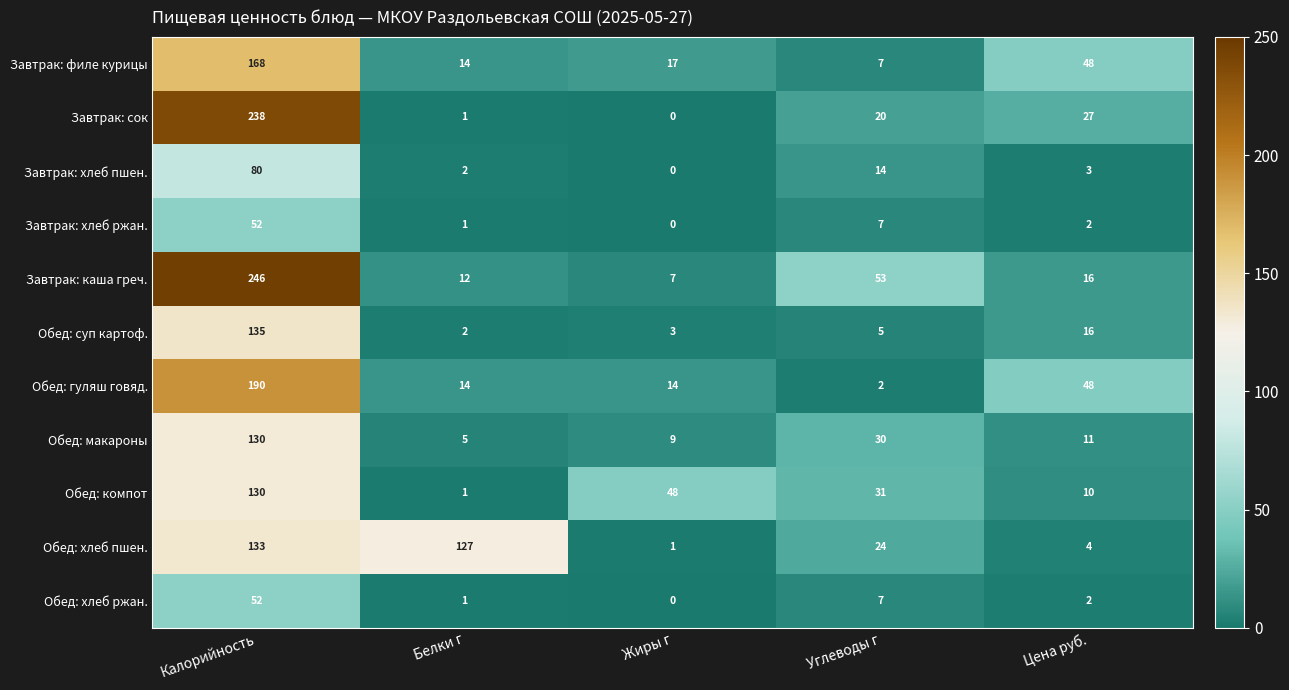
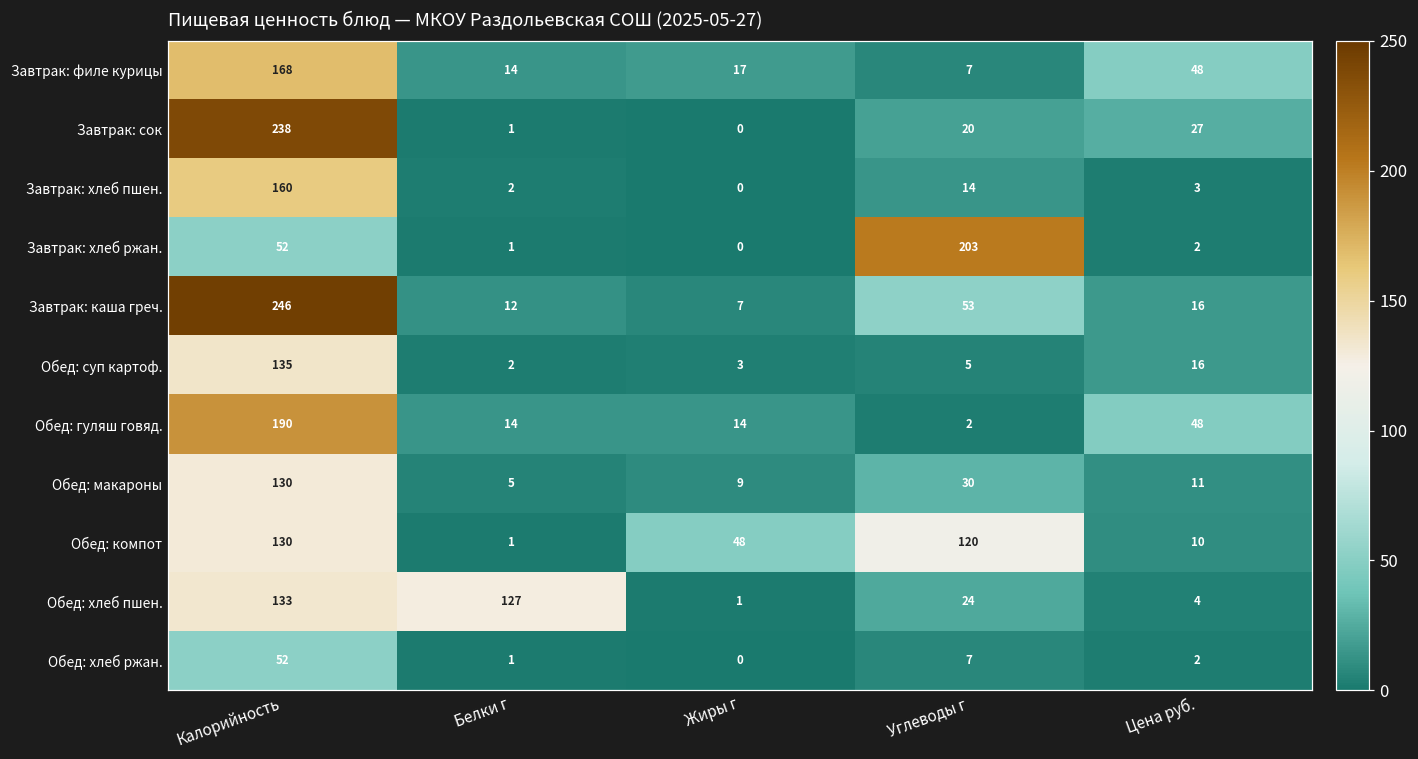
Завтрак: хлеб пшен., Калорийность: 80 -> 160
Завтрак: хлеб ржан., Углеводы г: 7 -> 203
Обед: компот, Углеводы г: 31 -> 120
